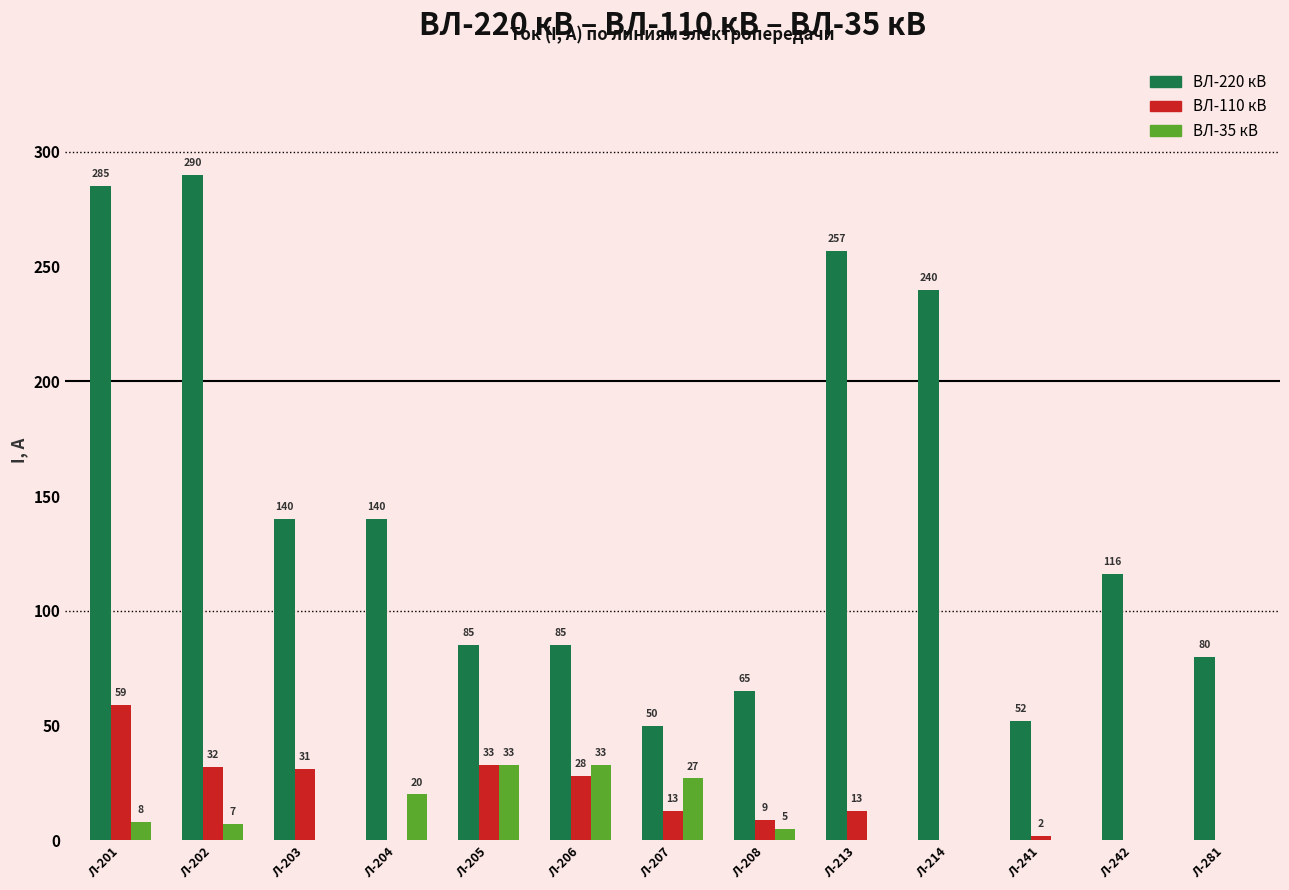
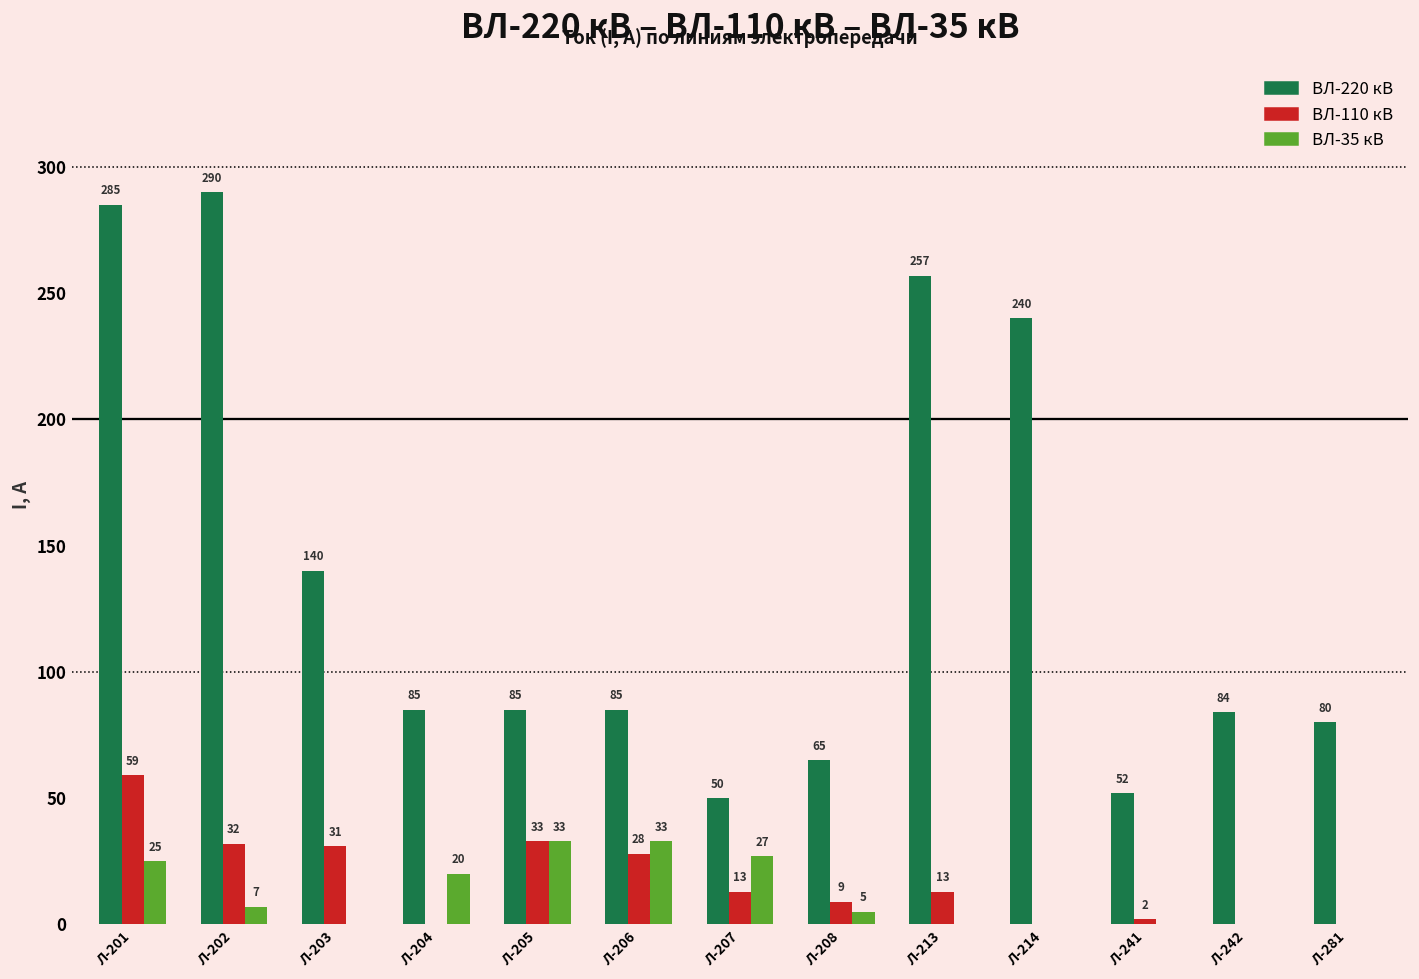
ВЛ-35 кВ, Л-201: 8 -> 25
ВЛ-220 кВ, Л-204: 140 -> 85
ВЛ-220 кВ, Л-242: 116 -> 84
